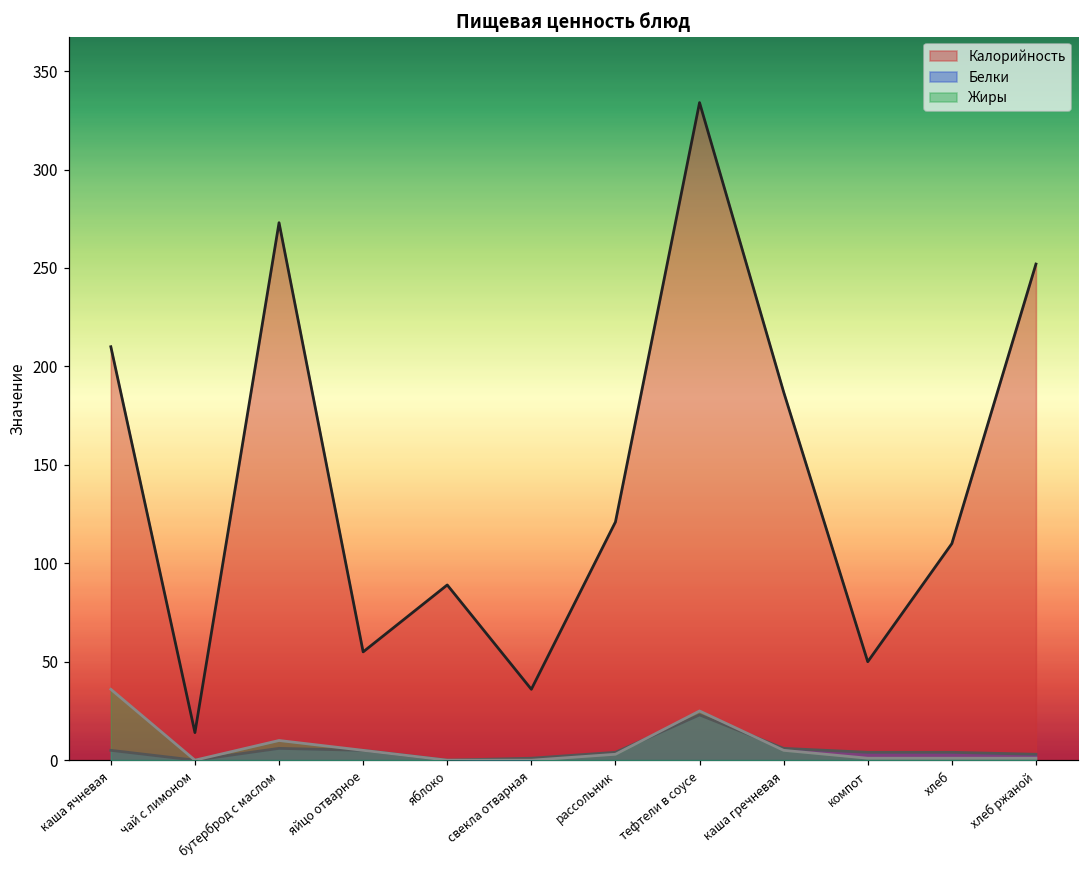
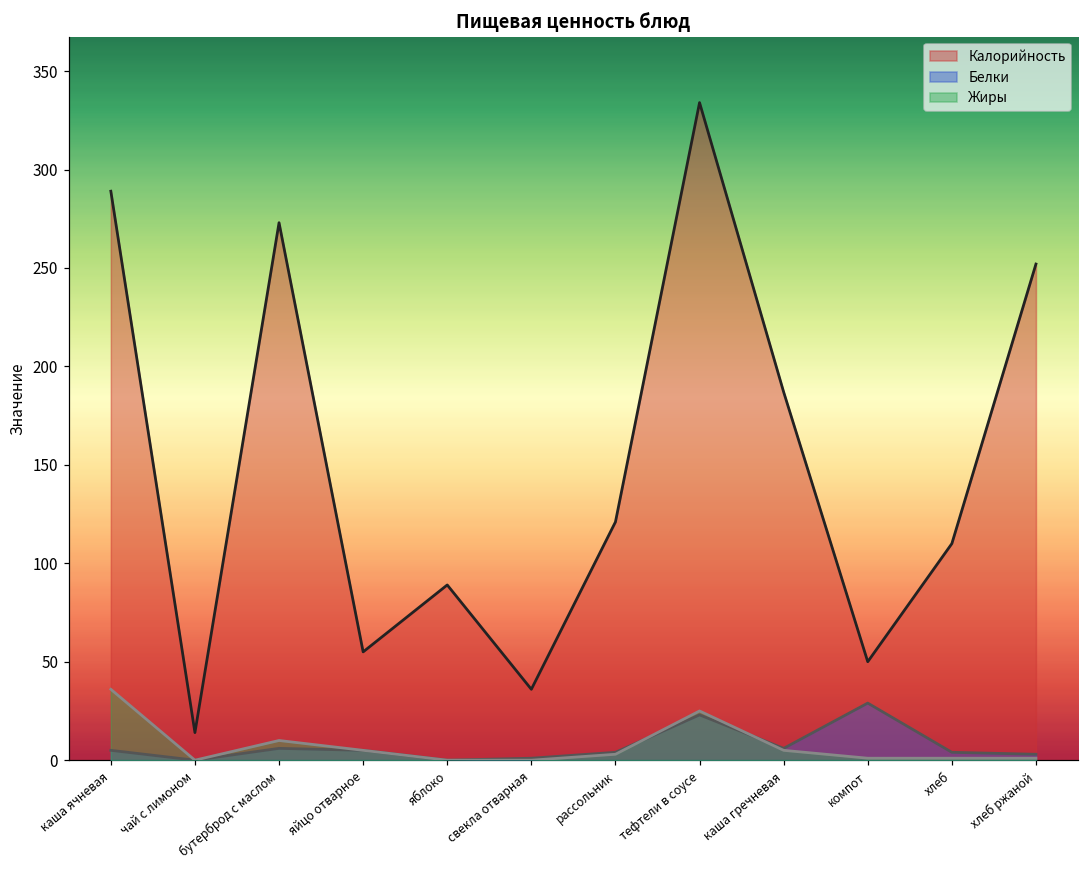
Калорийность, каша ячневая: 210 -> 289
Белки, компот: 4 -> 29
